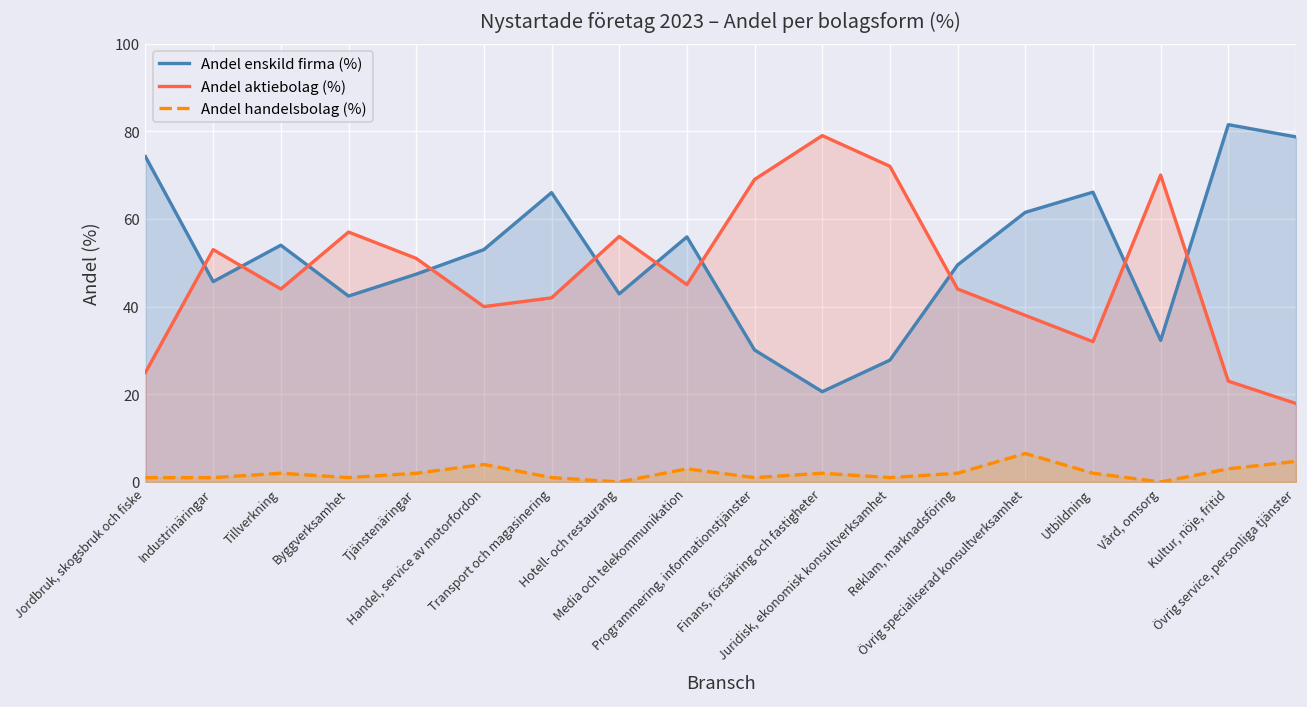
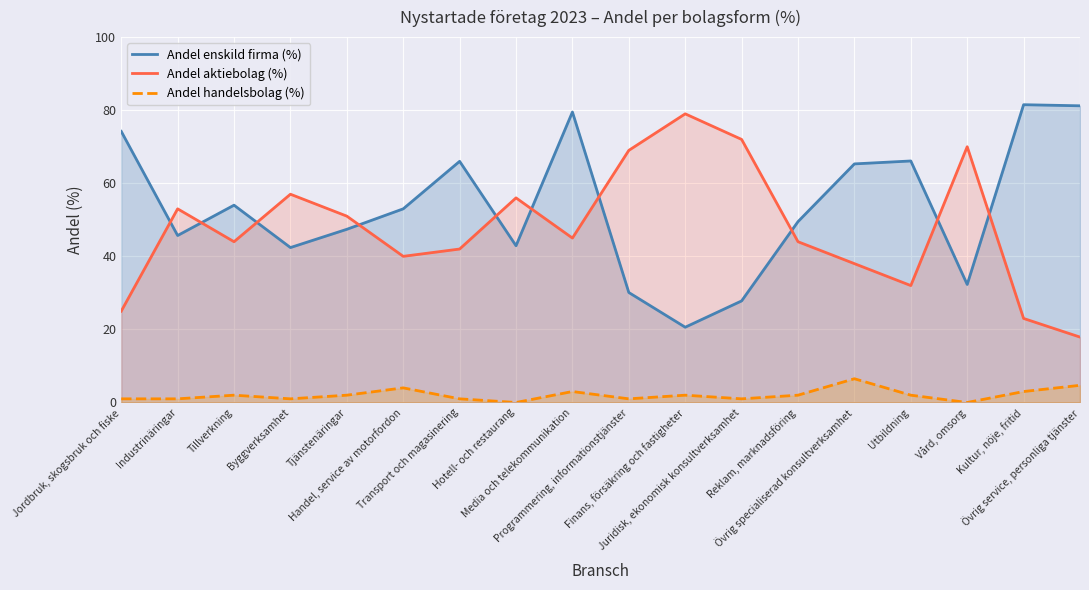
Andel enskild firma (%), Media och telekommunikation: 56 -> 80
Andel enskild firma (%), Övrig specialiserad konsultverksamhet: 62 -> 65
Andel enskild firma (%), Övrig service, personliga tjänster: 79 -> 81
